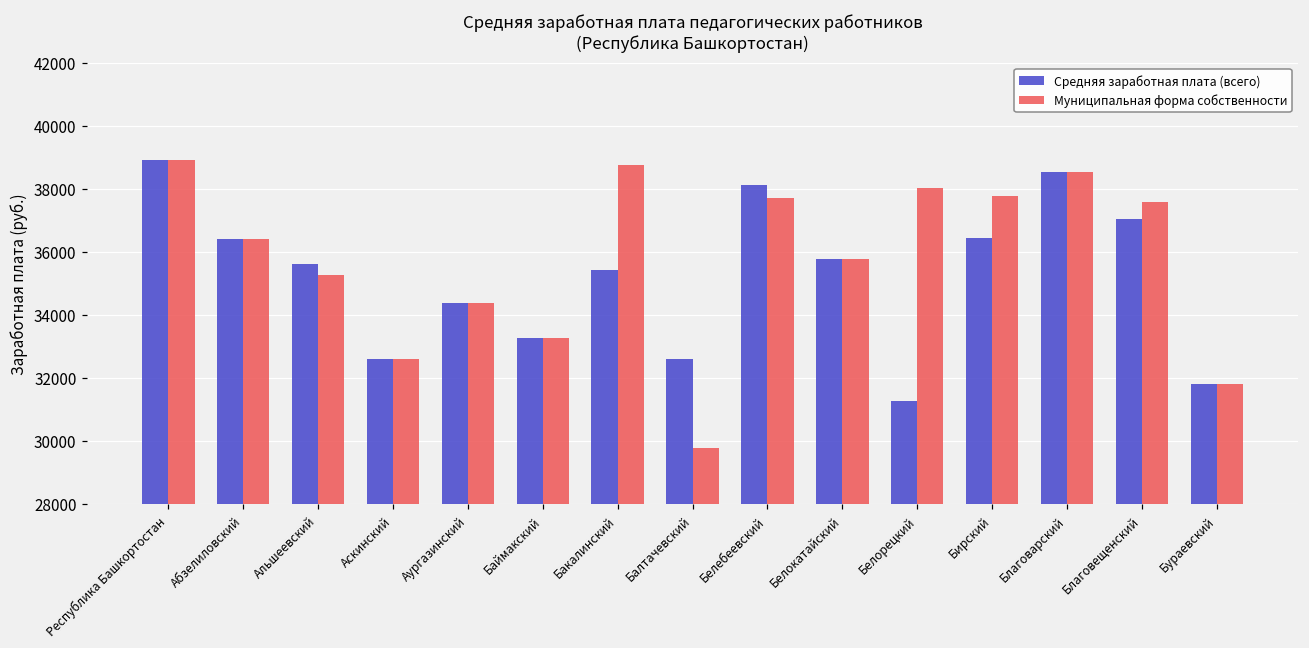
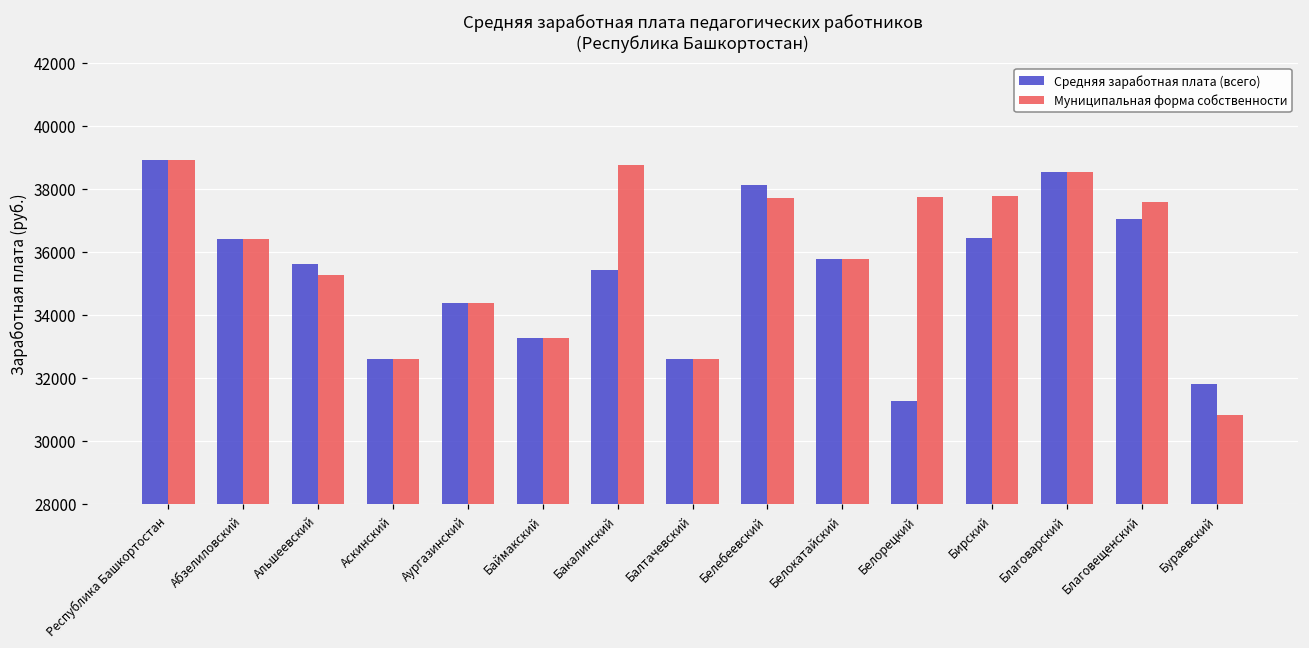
Муниципальная форма собственности, Балтачевский: 29800 -> 32600
Муниципальная форма собственности, Белорецкий: 38000 -> 37700
Муниципальная форма собственности, Бураевский: 31800 -> 30800
